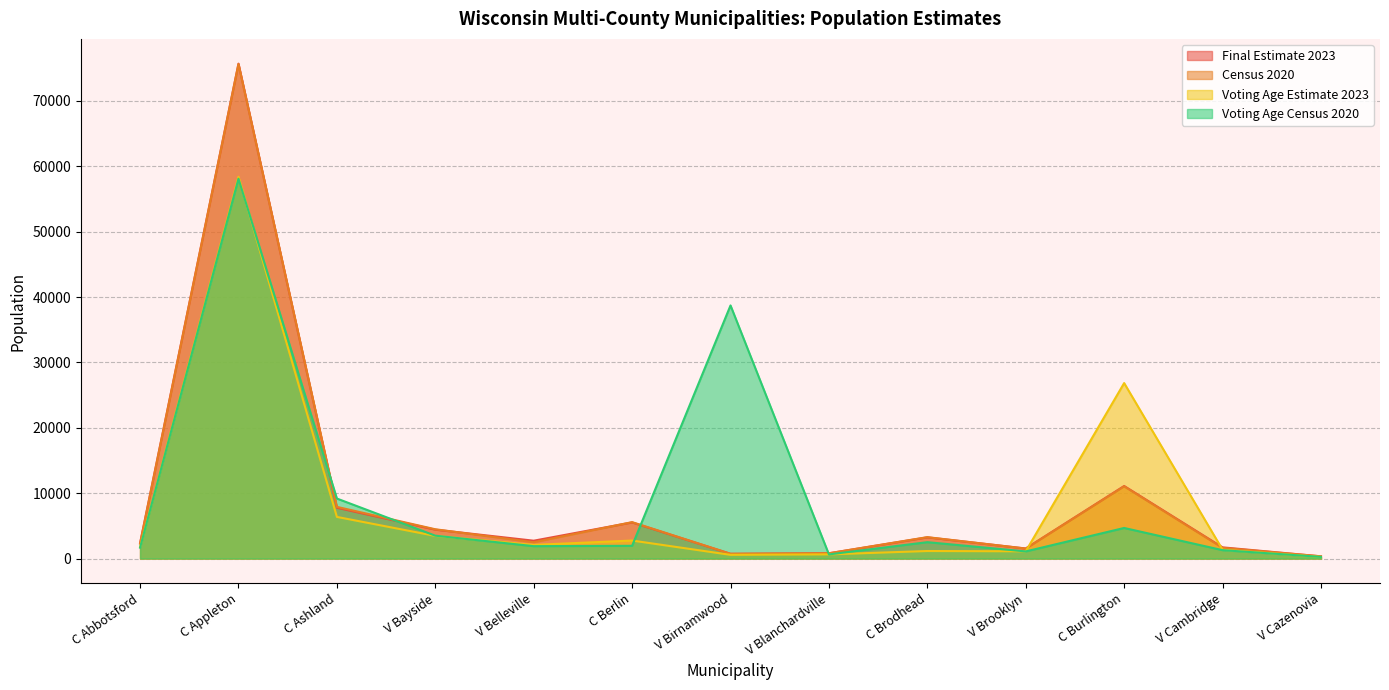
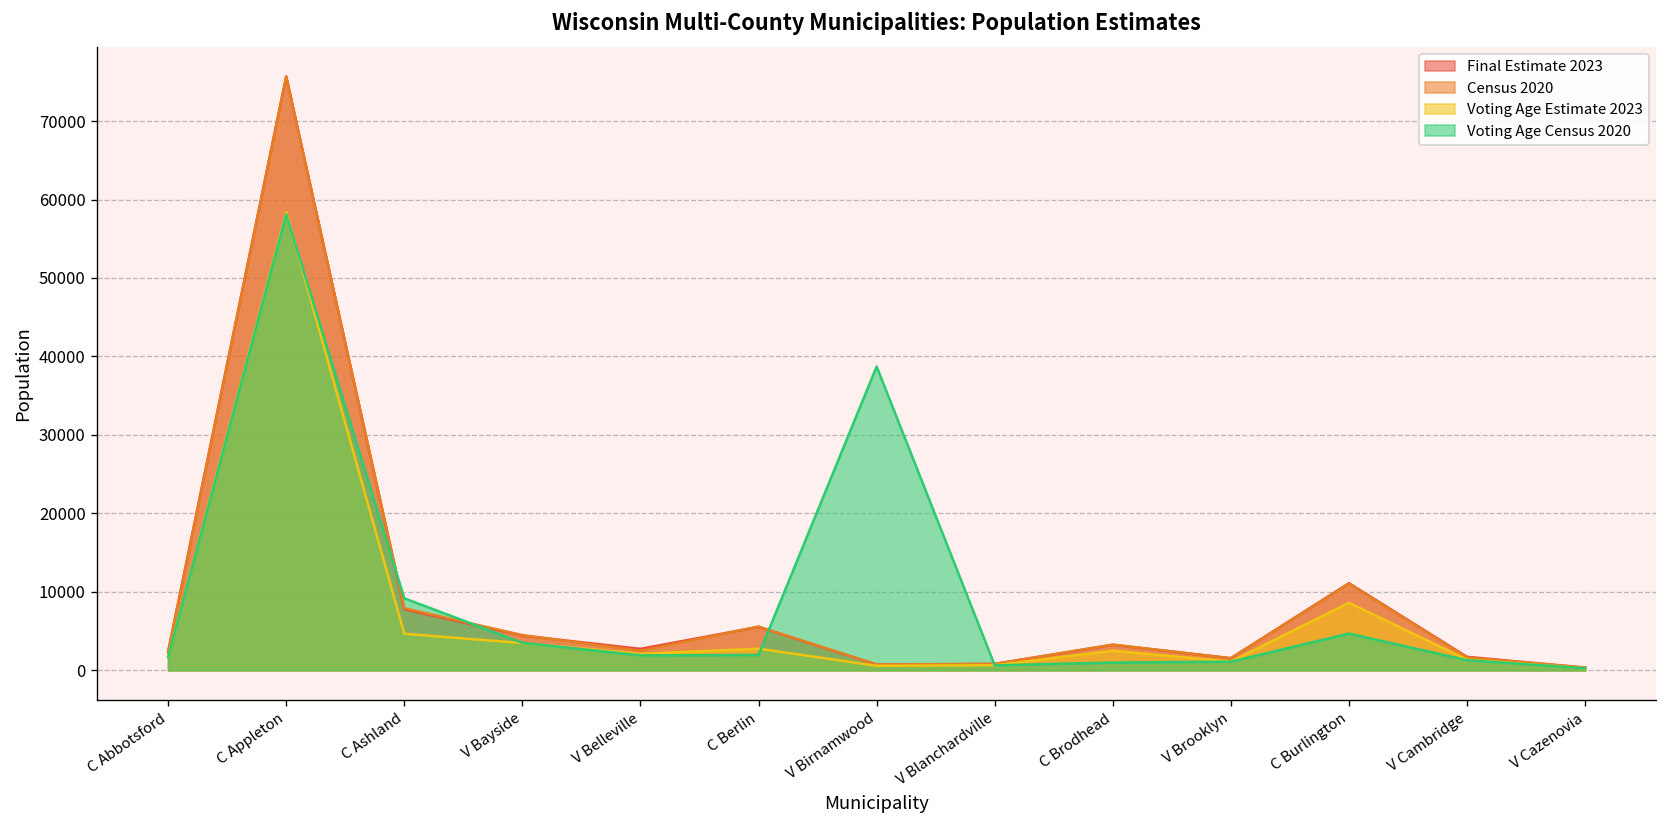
Voting Age Estimate 2023, C Ashland: 6000 -> 5000
Voting Age Estimate 2023, C Brodhead: 1000 -> 2000
Voting Age Census 2020, C Brodhead: 3000 -> 1000
Voting Age Estimate 2023, C Burlington: 27000 -> 9000
